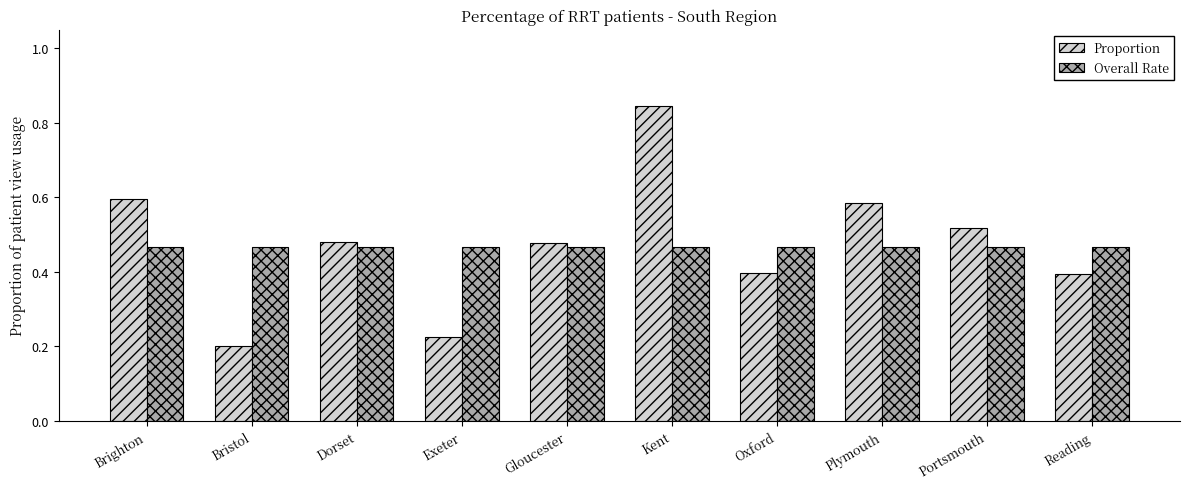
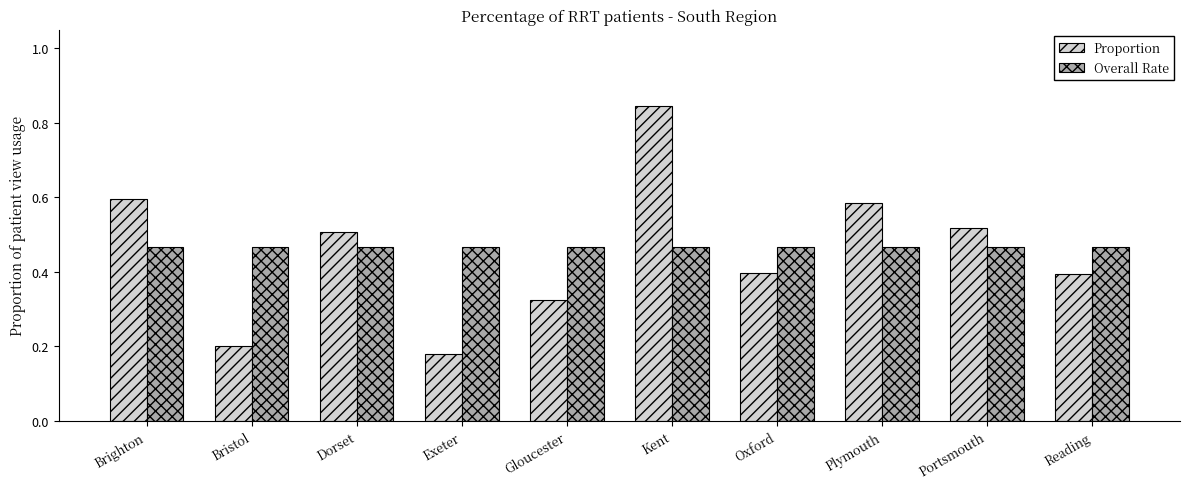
Proportion, Dorset: 0.48 -> 0.51
Proportion, Exeter: 0.22 -> 0.18
Proportion, Gloucester: 0.48 -> 0.32
